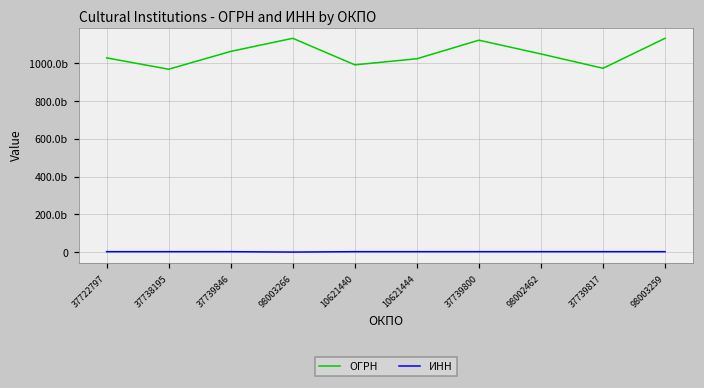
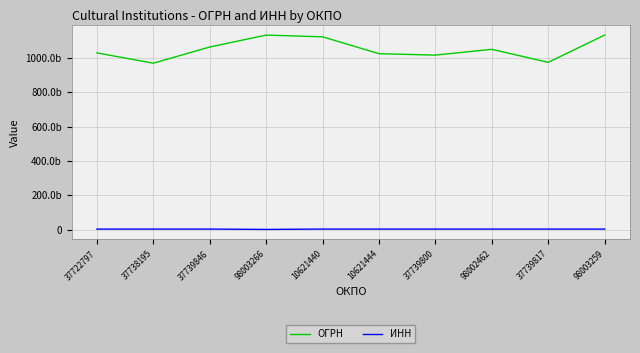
ОГРН, 10621440: 990b -> 1120b
ОГРН, 37739800: 1120b -> 1020b
